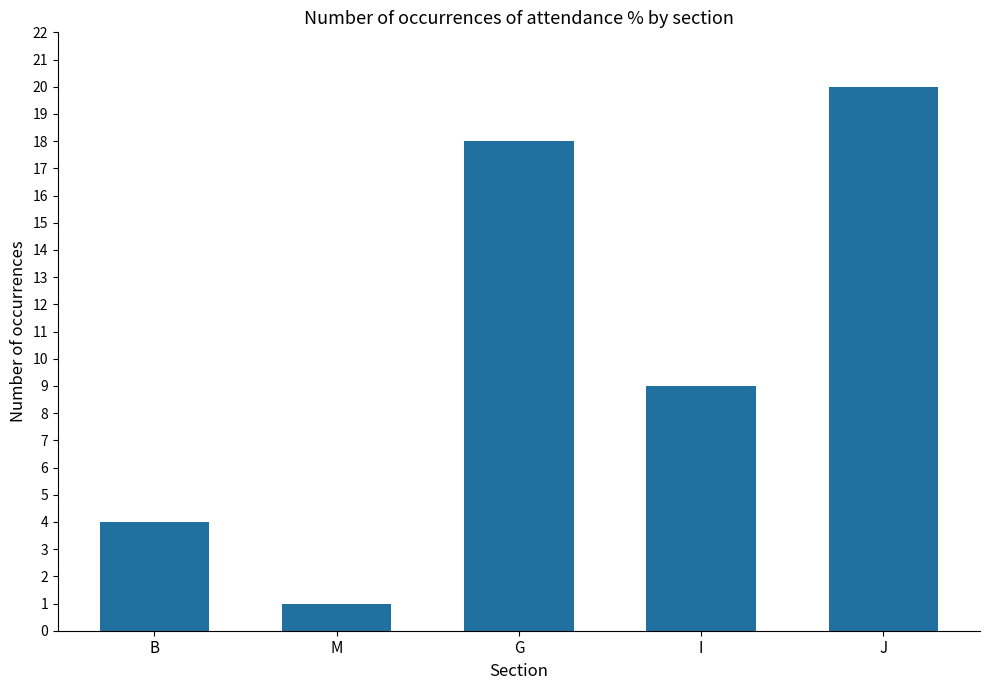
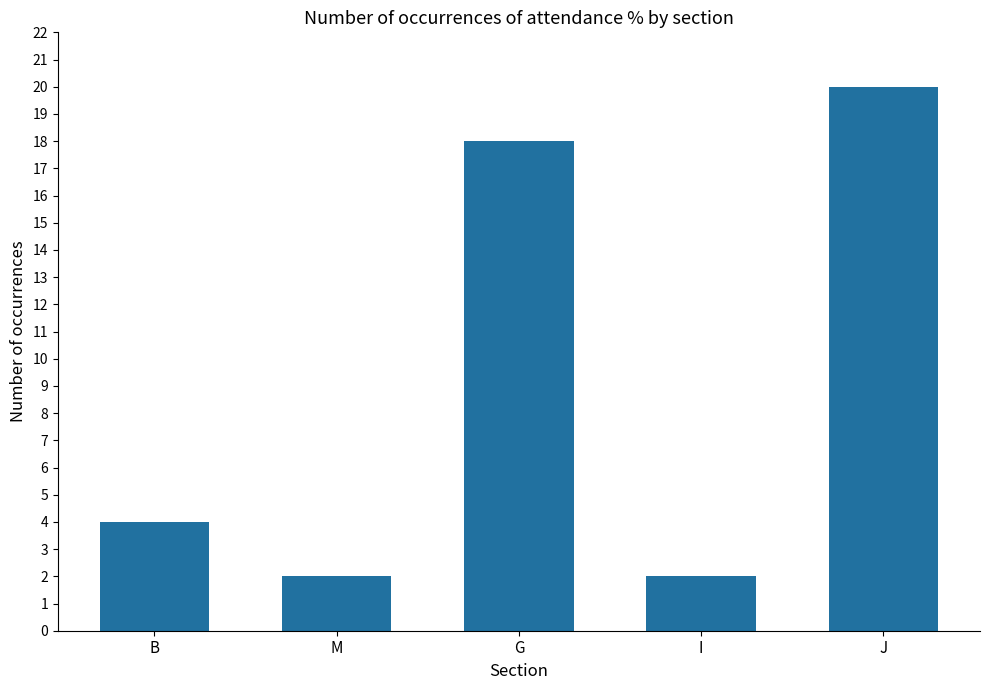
M: 1 -> 2
I: 9 -> 2
